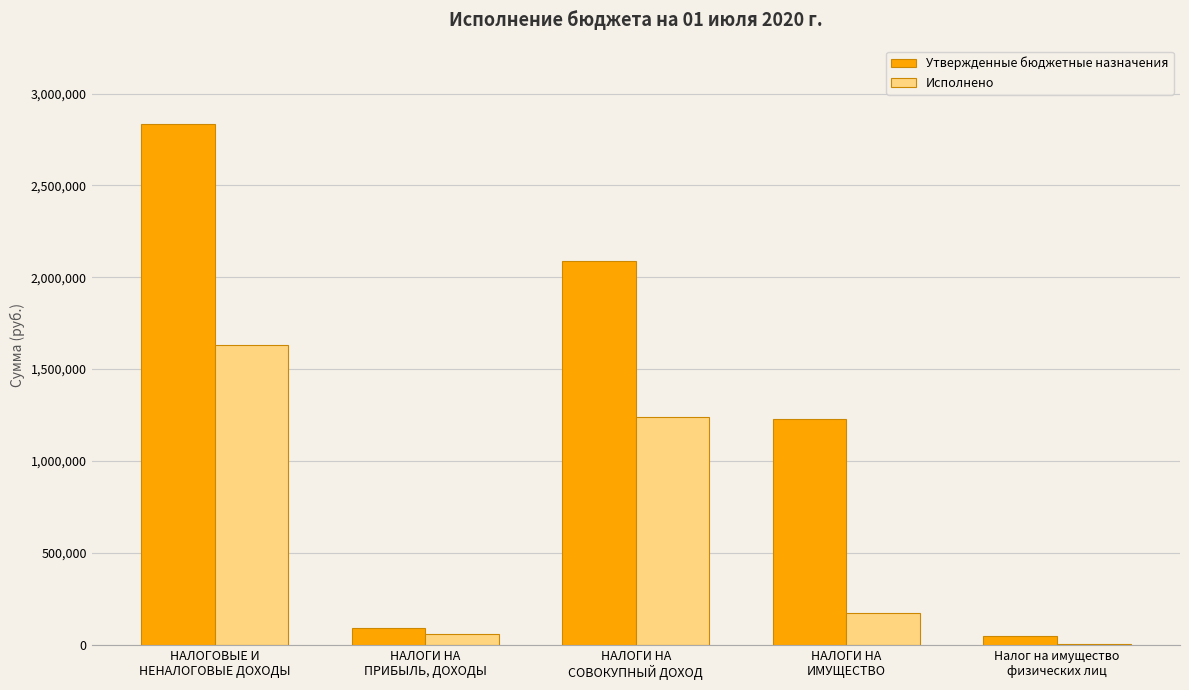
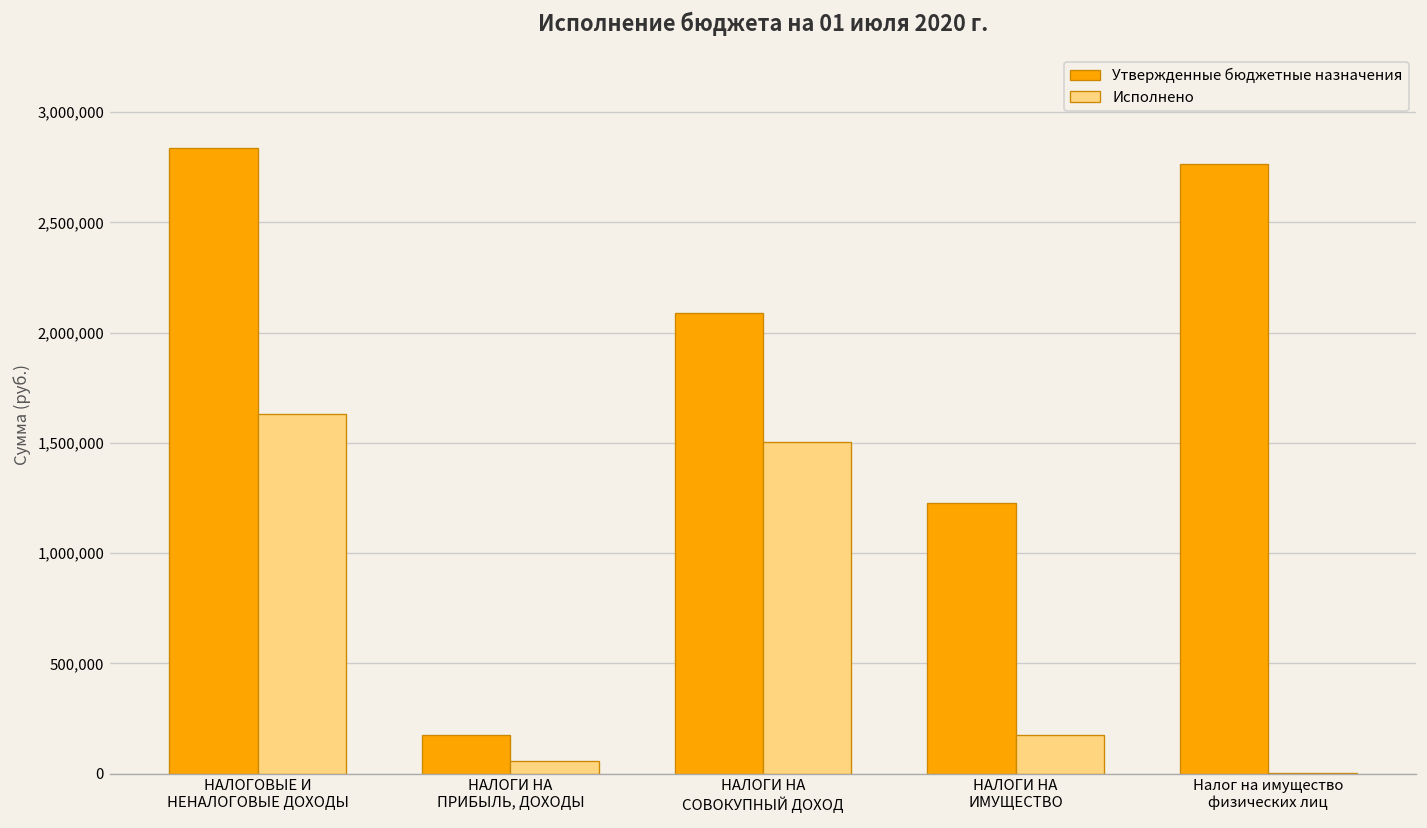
Утвержденные бюджетные назначения, НАЛОГИ НА ПРИБЫЛЬ, ДОХОДЫ: 90,000 -> 180,000
Исполнено, НАЛОГИ НА СОВОКУПНЫЙ ДОХОД: 1,240,000 -> 1,500,000
Утвержденные бюджетные назначения, Налог на имущество физических лиц: 50,000 -> 2,770,000
